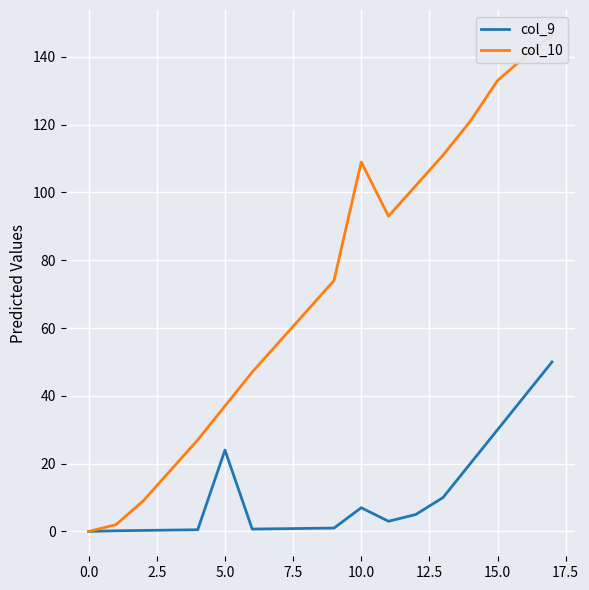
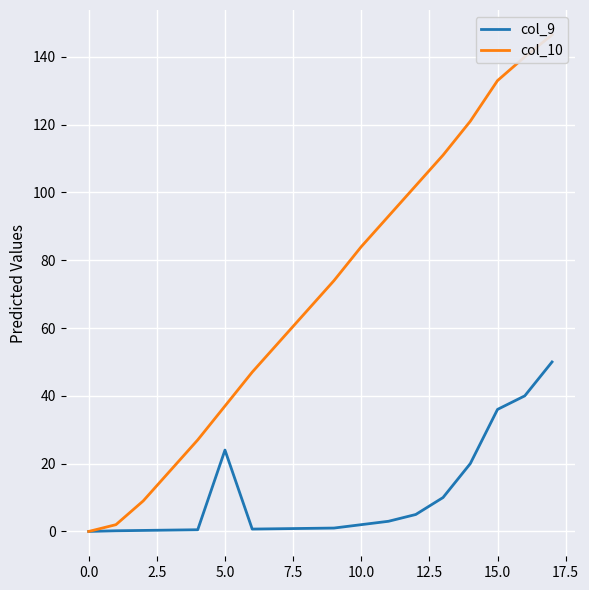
col_9, 10.0: 7 -> 2
col_10, 10.0: 109 -> 84
col_9, 15.0: 30 -> 36
